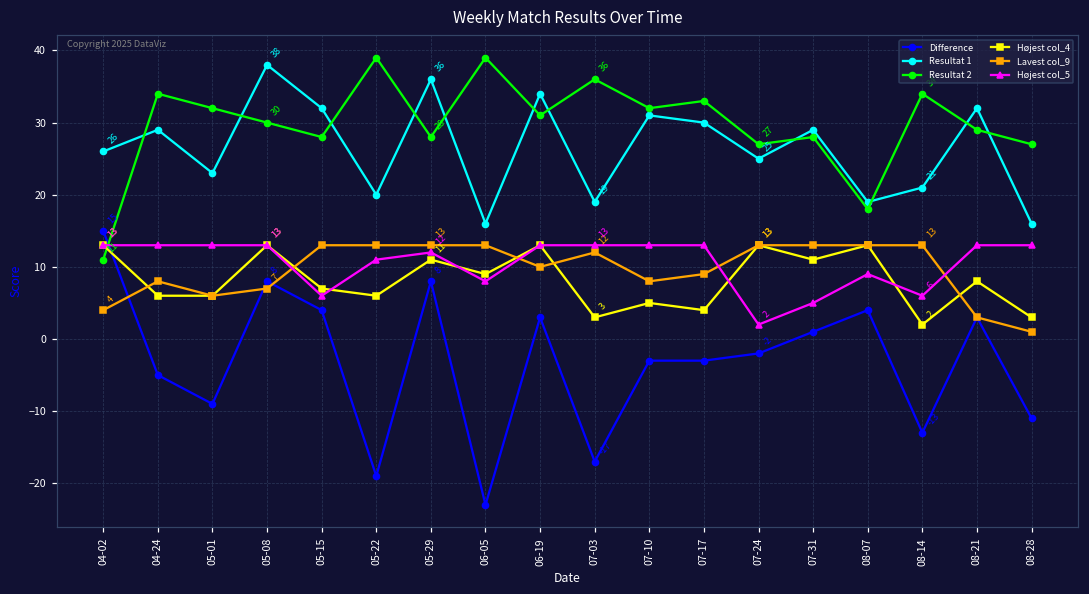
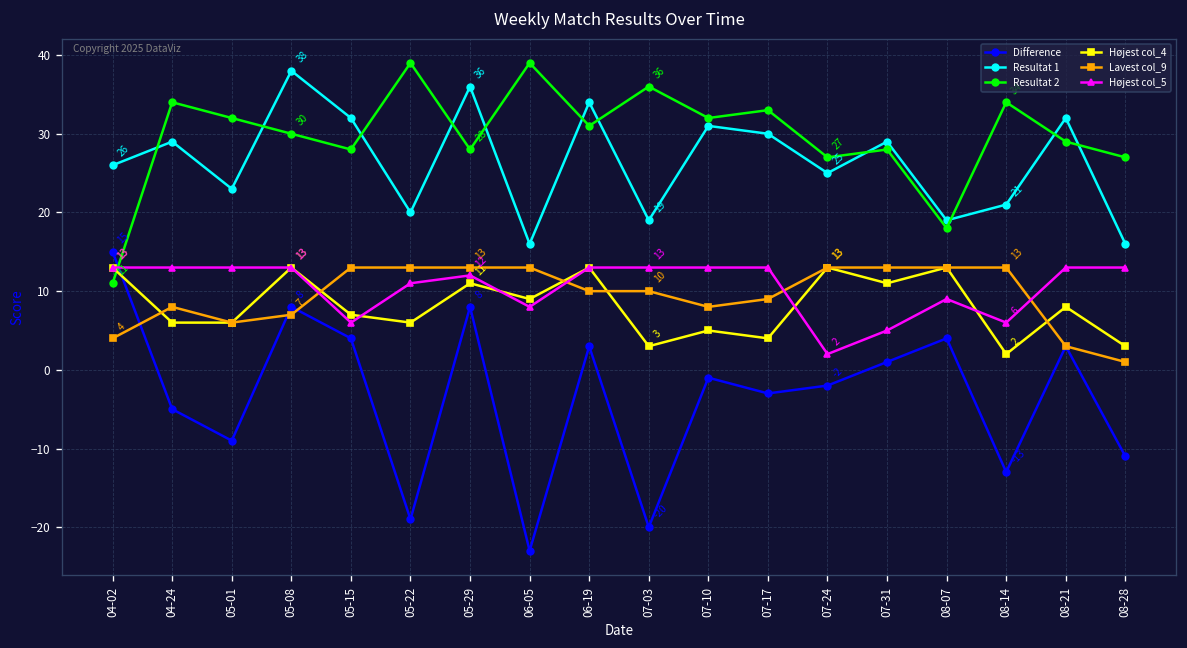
Difference, 07-03: -17 -> -20
Lavest col_9, 07-03: 12 -> 10
Difference, 07-10: -3 -> -1
